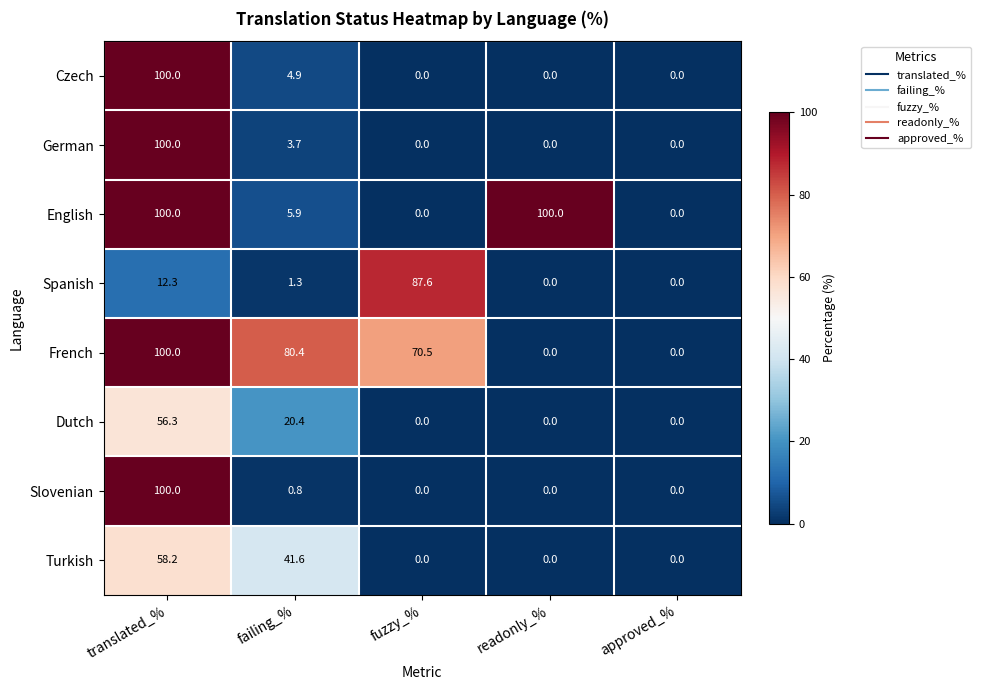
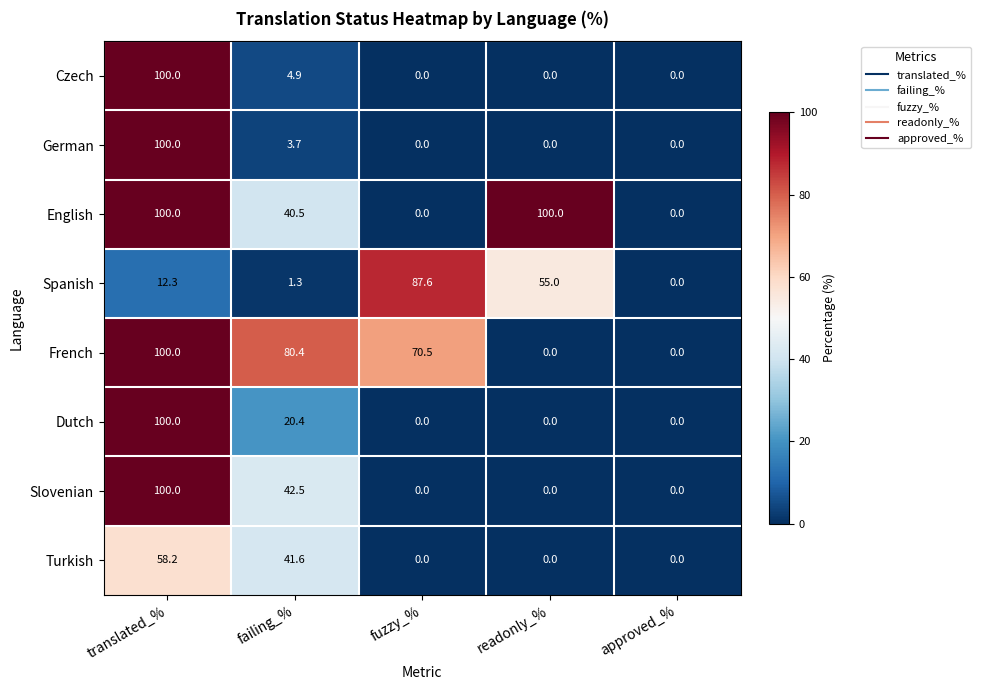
English, failing_%: 5.9 -> 40.5
Spanish, readonly_%: 0.0 -> 55.0
Dutch, translated_%: 56.3 -> 100.0
Slovenian, failing_%: 0.8 -> 42.5
